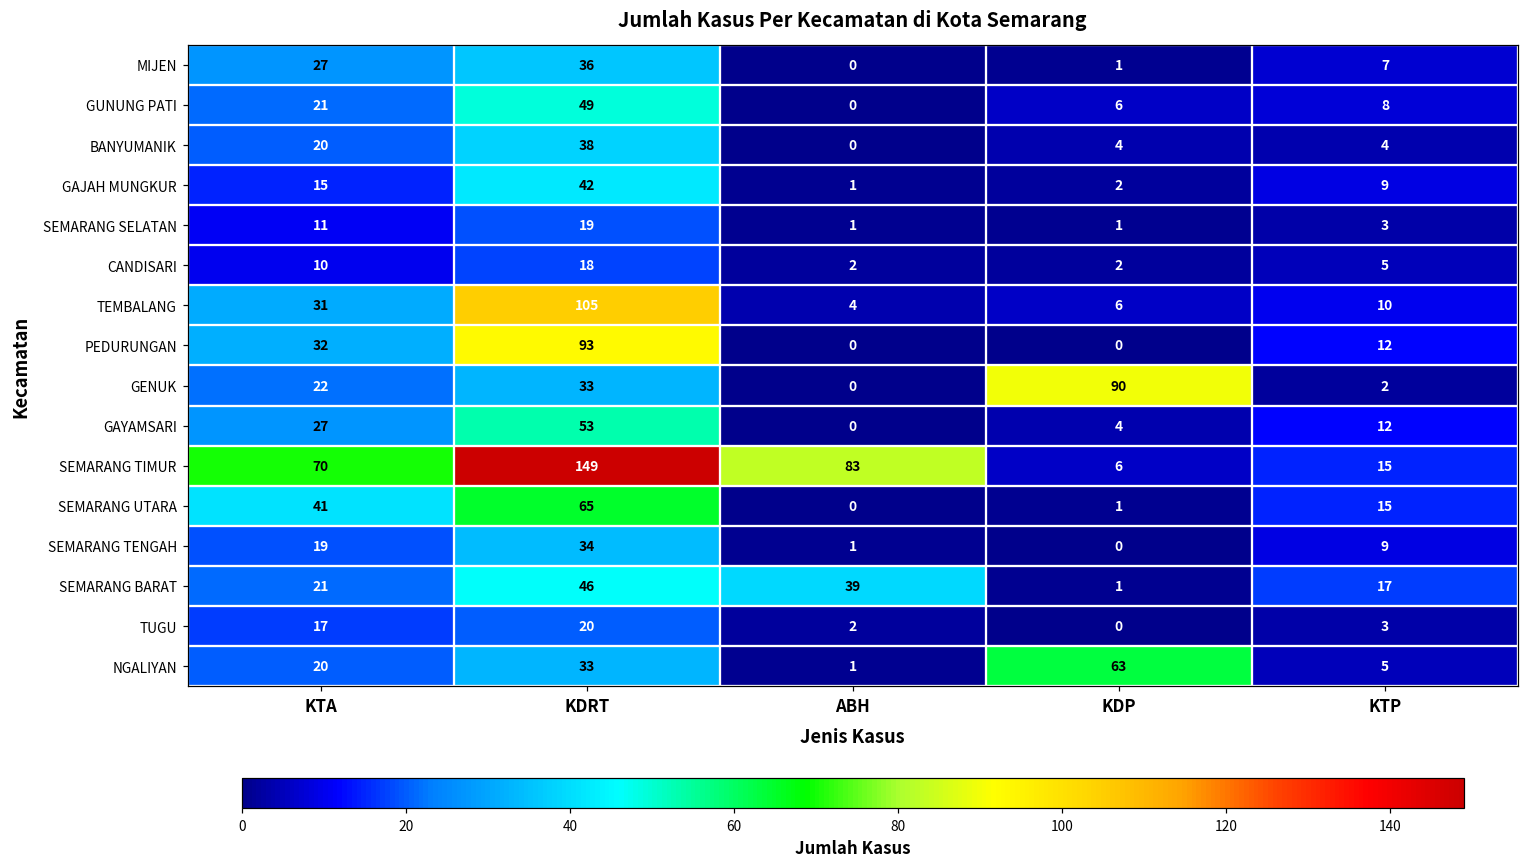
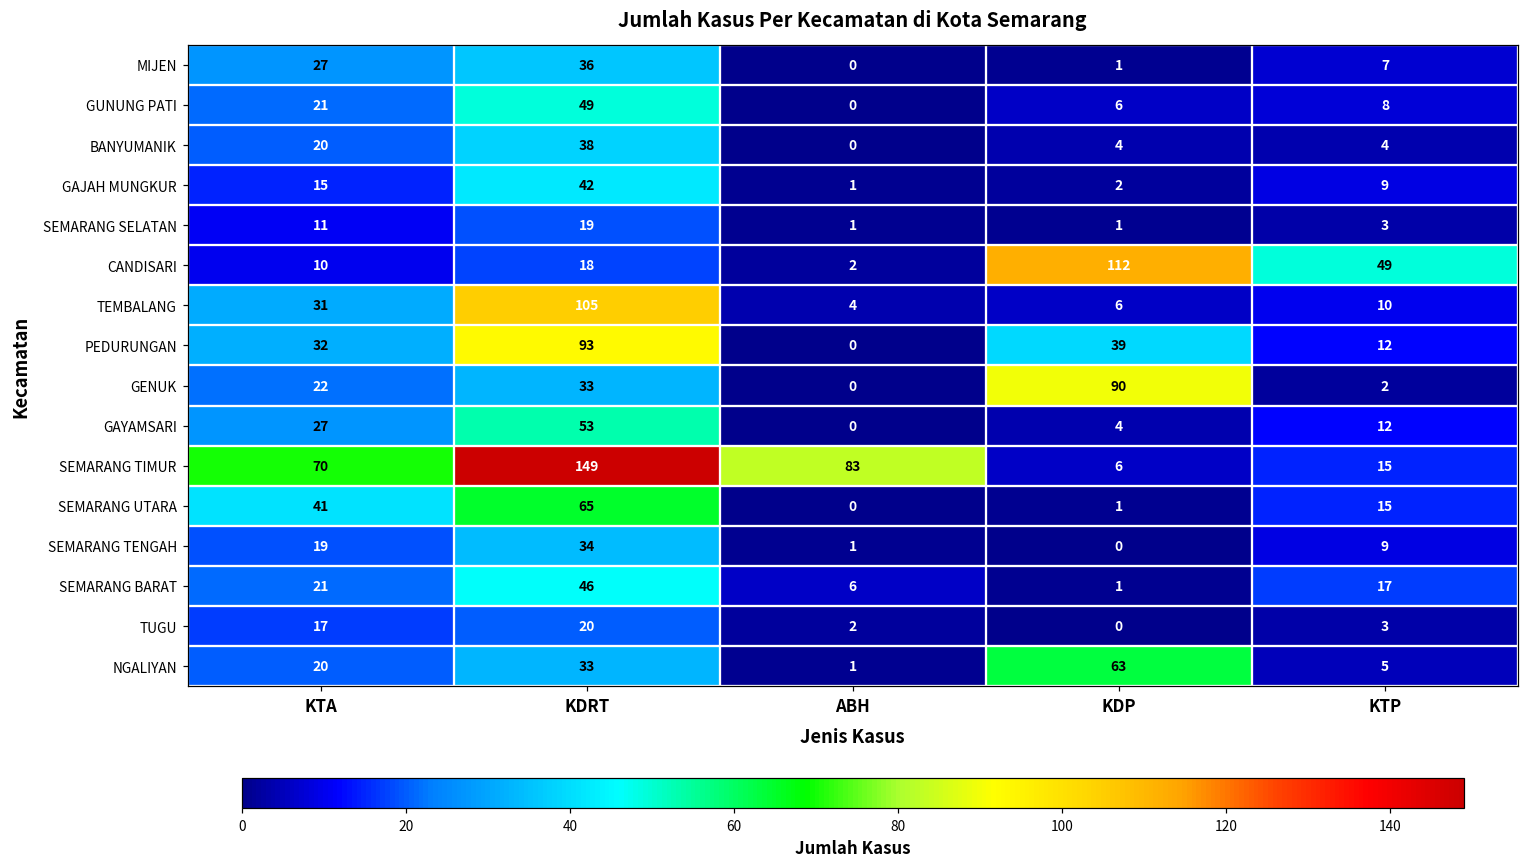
CANDISARI, KDP: 2 -> 112
CANDISARI, KTP: 5 -> 49
PEDURUNGAN, KDP: 0 -> 39
SEMARANG BARAT, ABH: 39 -> 6
